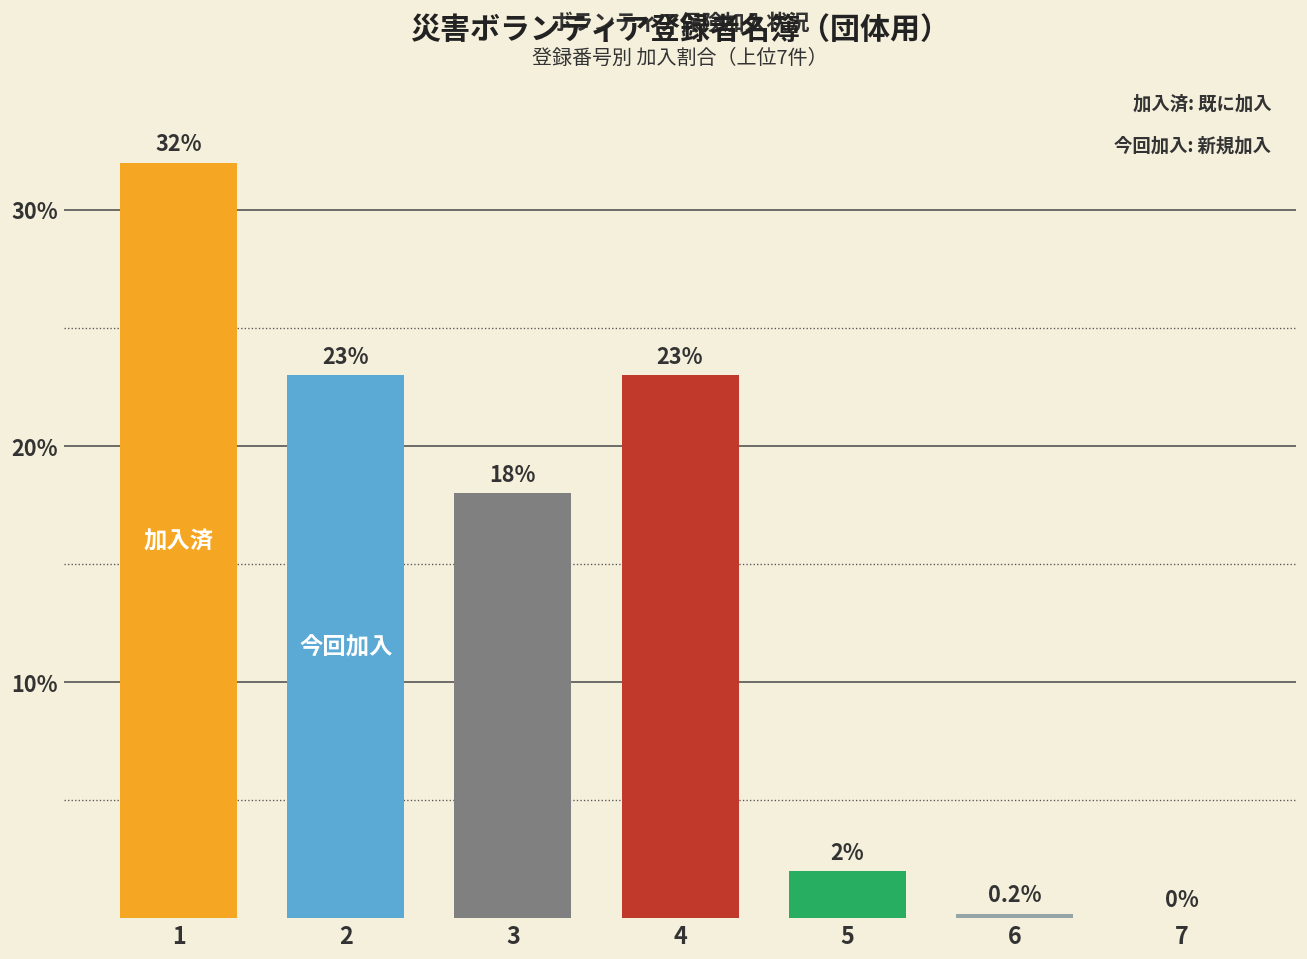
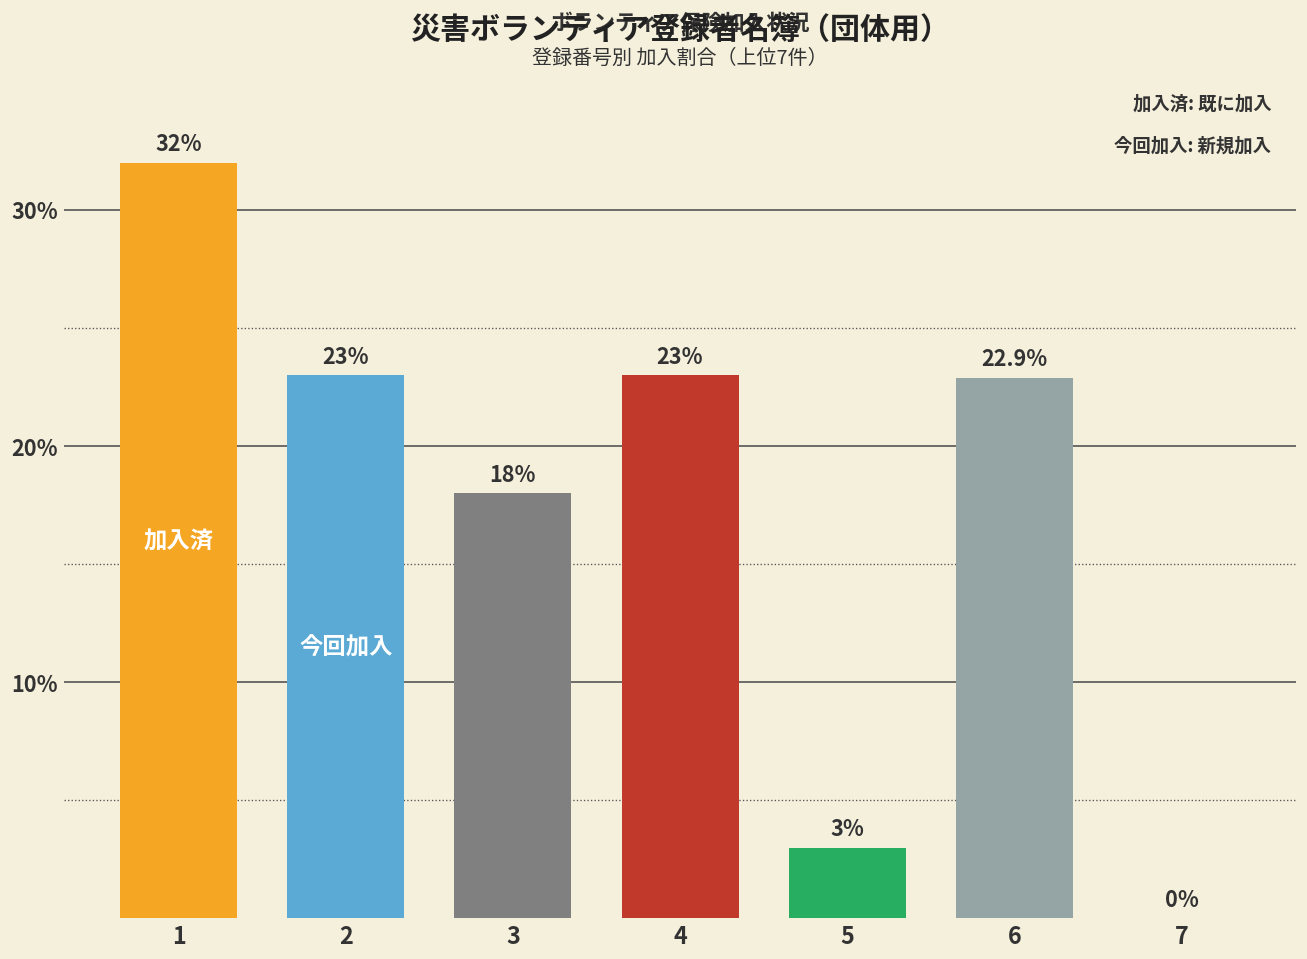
5: 2% -> 3%
6: 0.2% -> 22.9%
